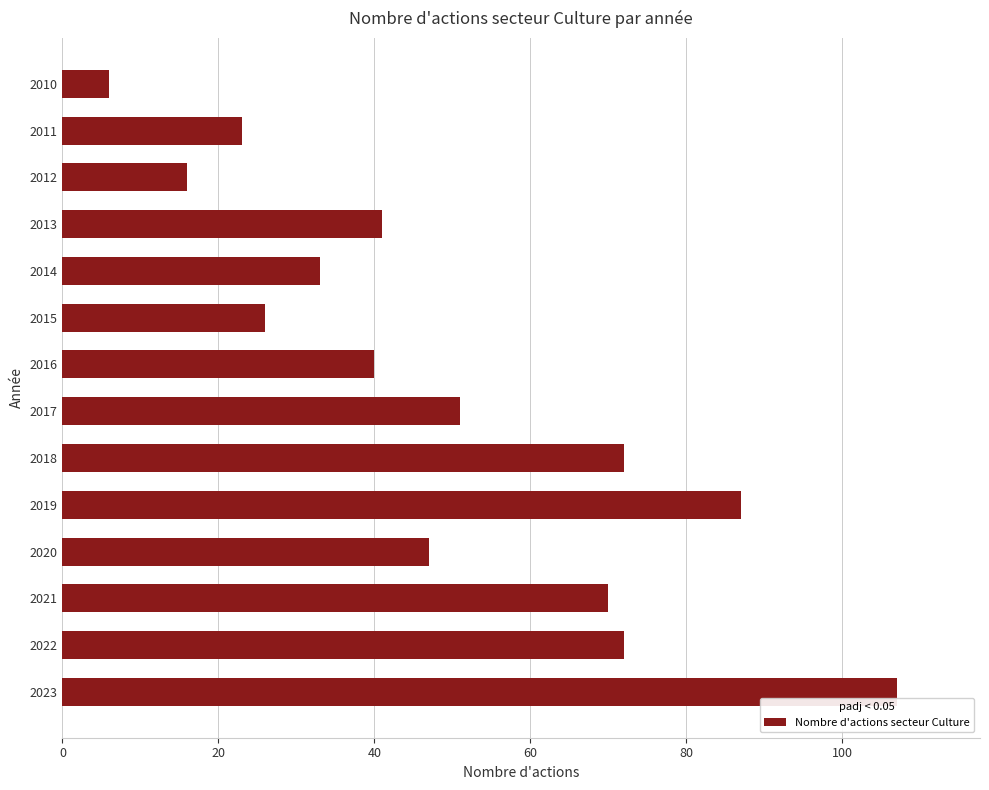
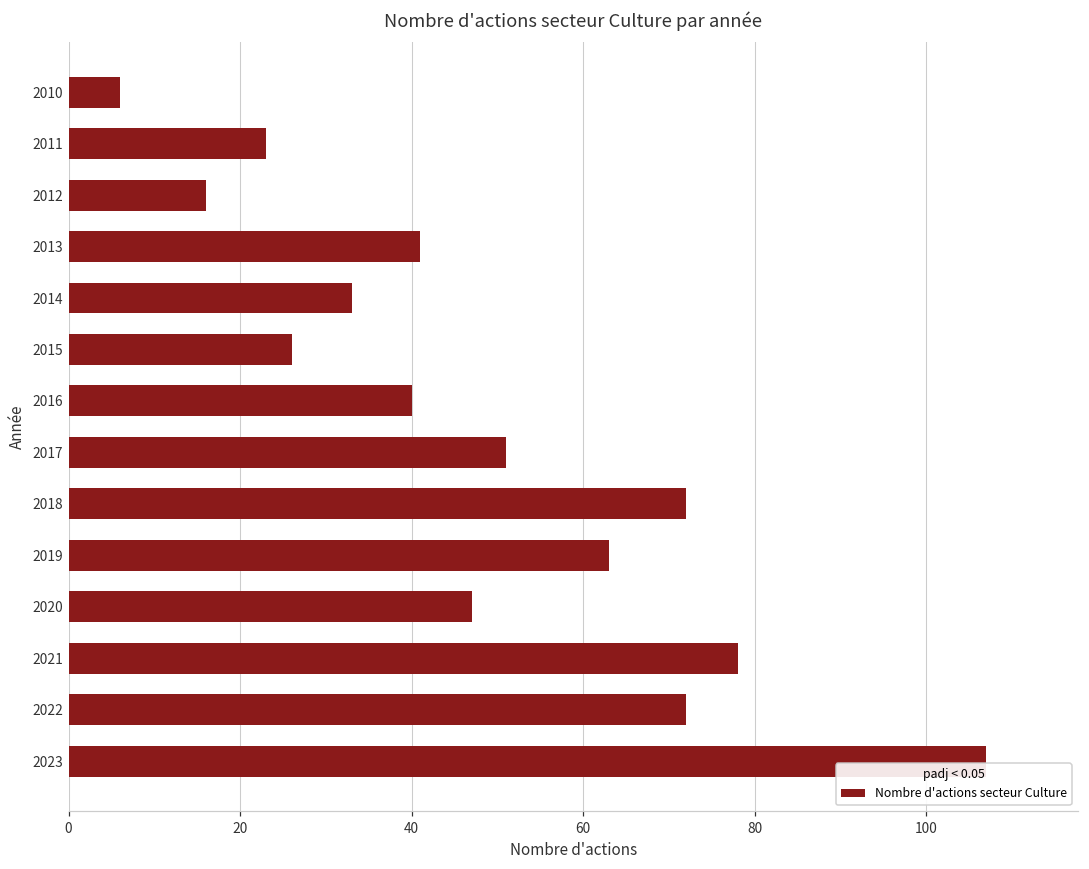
2019: 87 -> 63
2021: 70 -> 78
